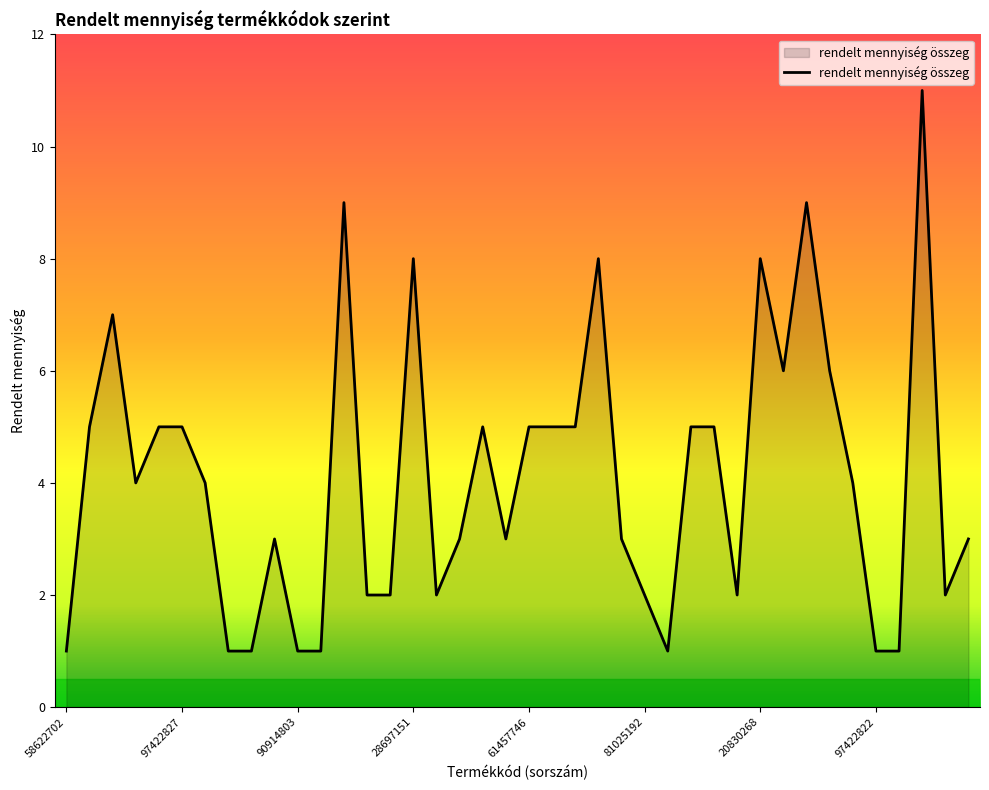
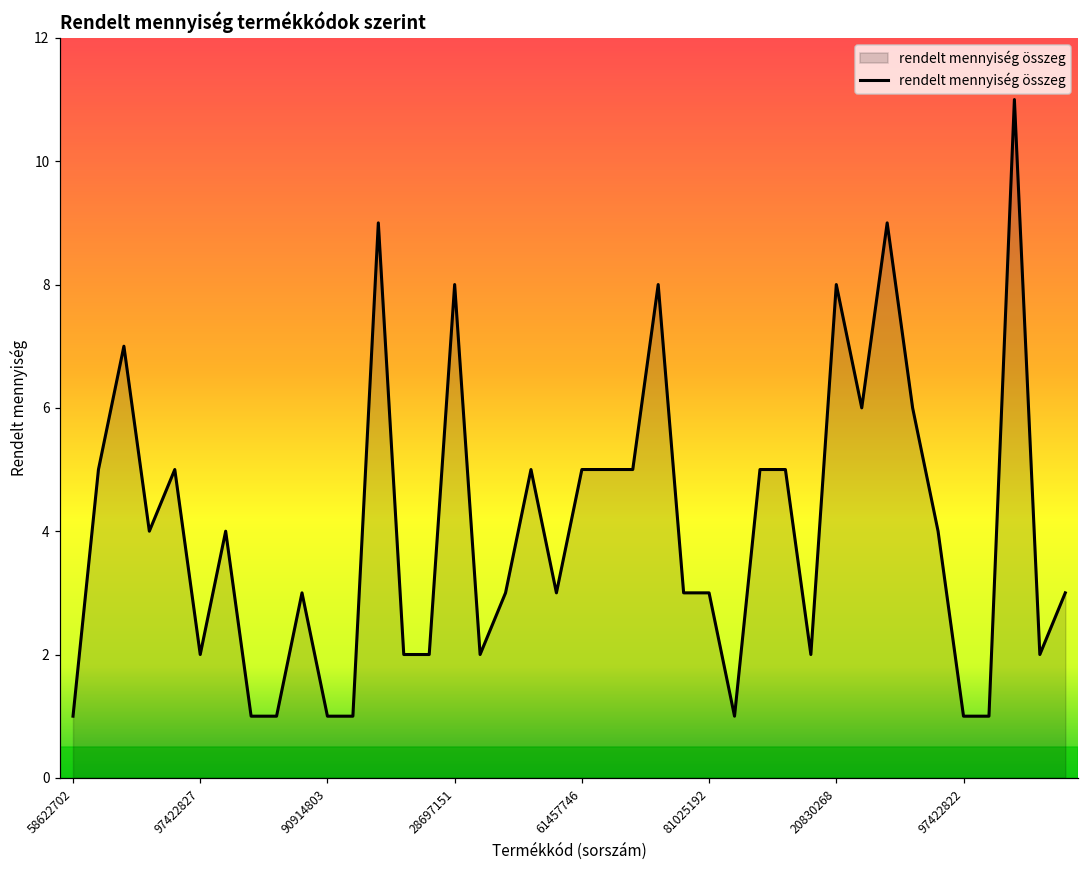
97422827: 5 -> 2
81025192: 2 -> 3
